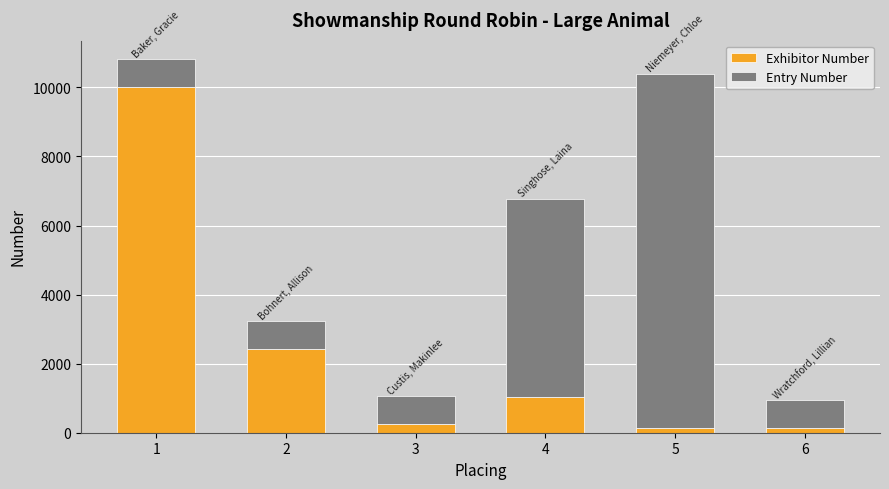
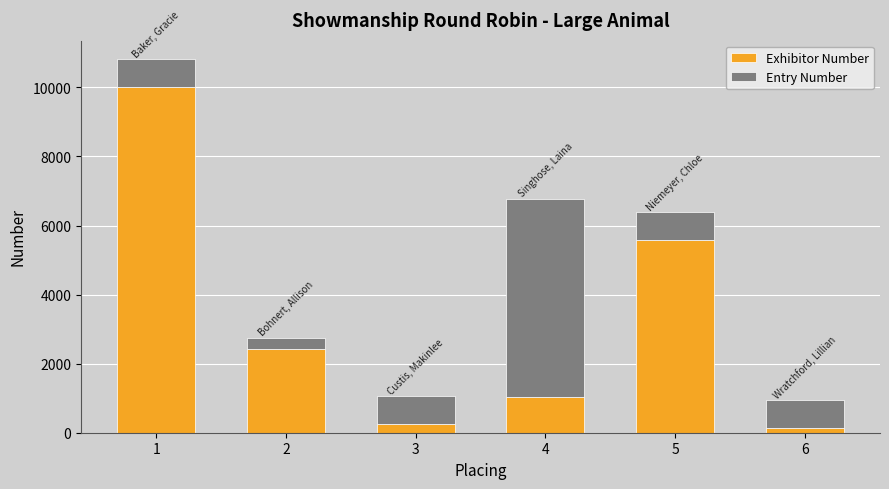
Entry Number, 2: 800 -> 300
Exhibitor Number, 5: 100 -> 5600
Entry Number, 5: 10300 -> 800
